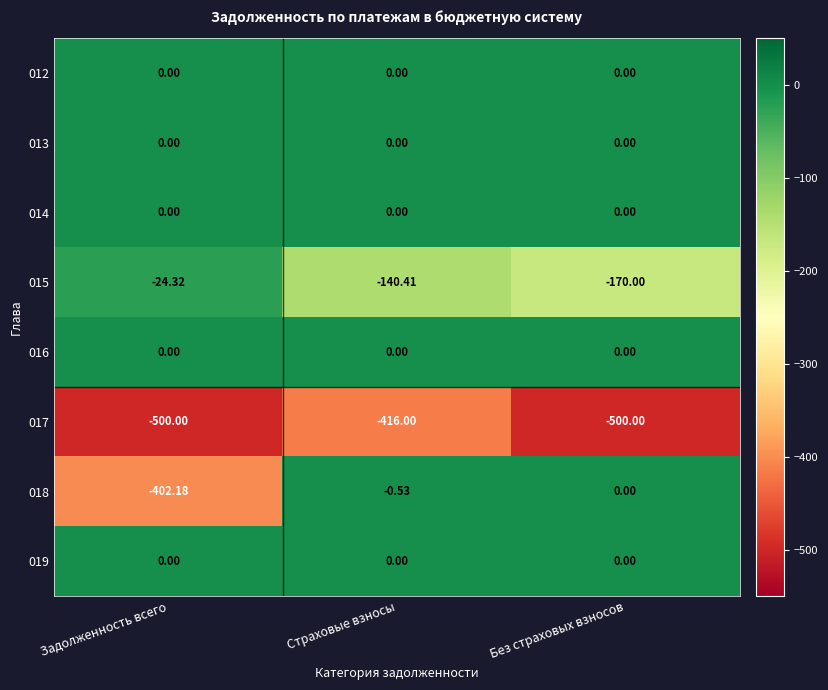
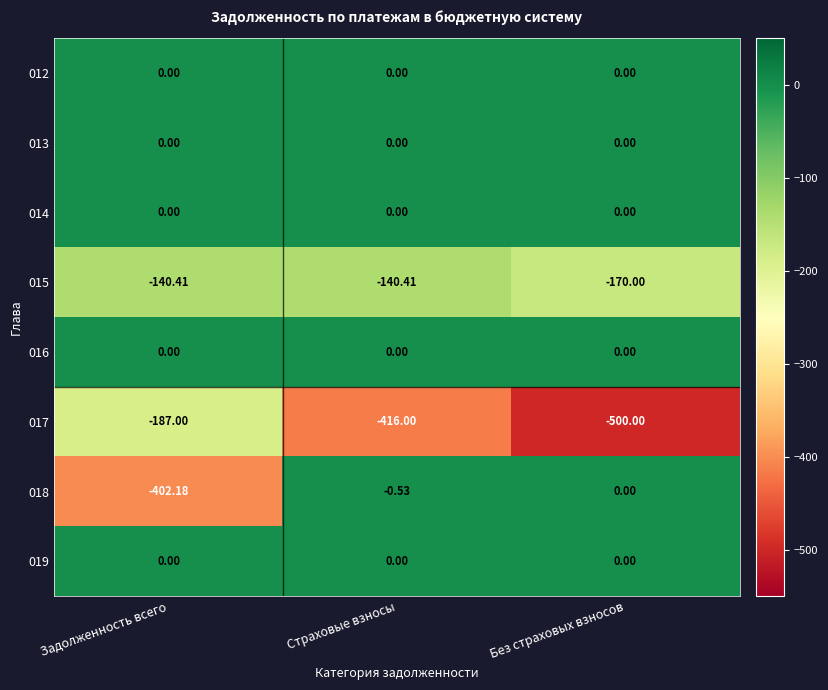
015, Задолженность всего: -24.32 -> -140.41
017, Задолженность всего: -500.00 -> -187.00
